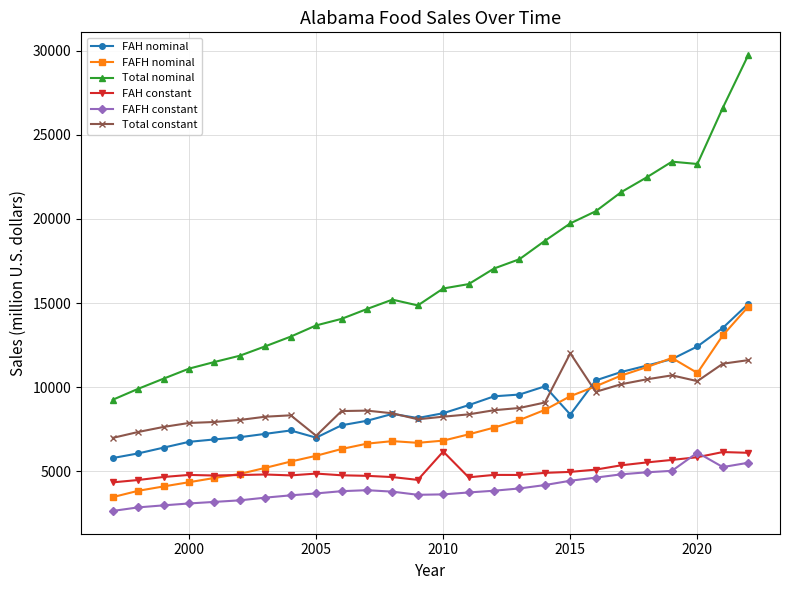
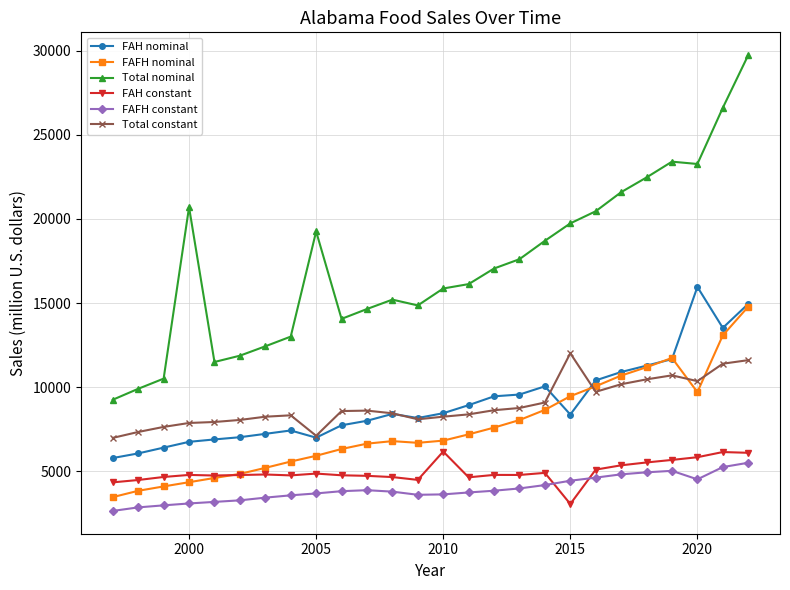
Total nominal, 2000: 11100 -> 20700
Total nominal, 2005: 13700 -> 19300
FAH constant, 2015: 5000 -> 3100
FAH nominal, 2020: 12400 -> 16000
FAFH nominal, 2020: 10800 -> 9700
FAFH constant, 2020: 6100 -> 4500
